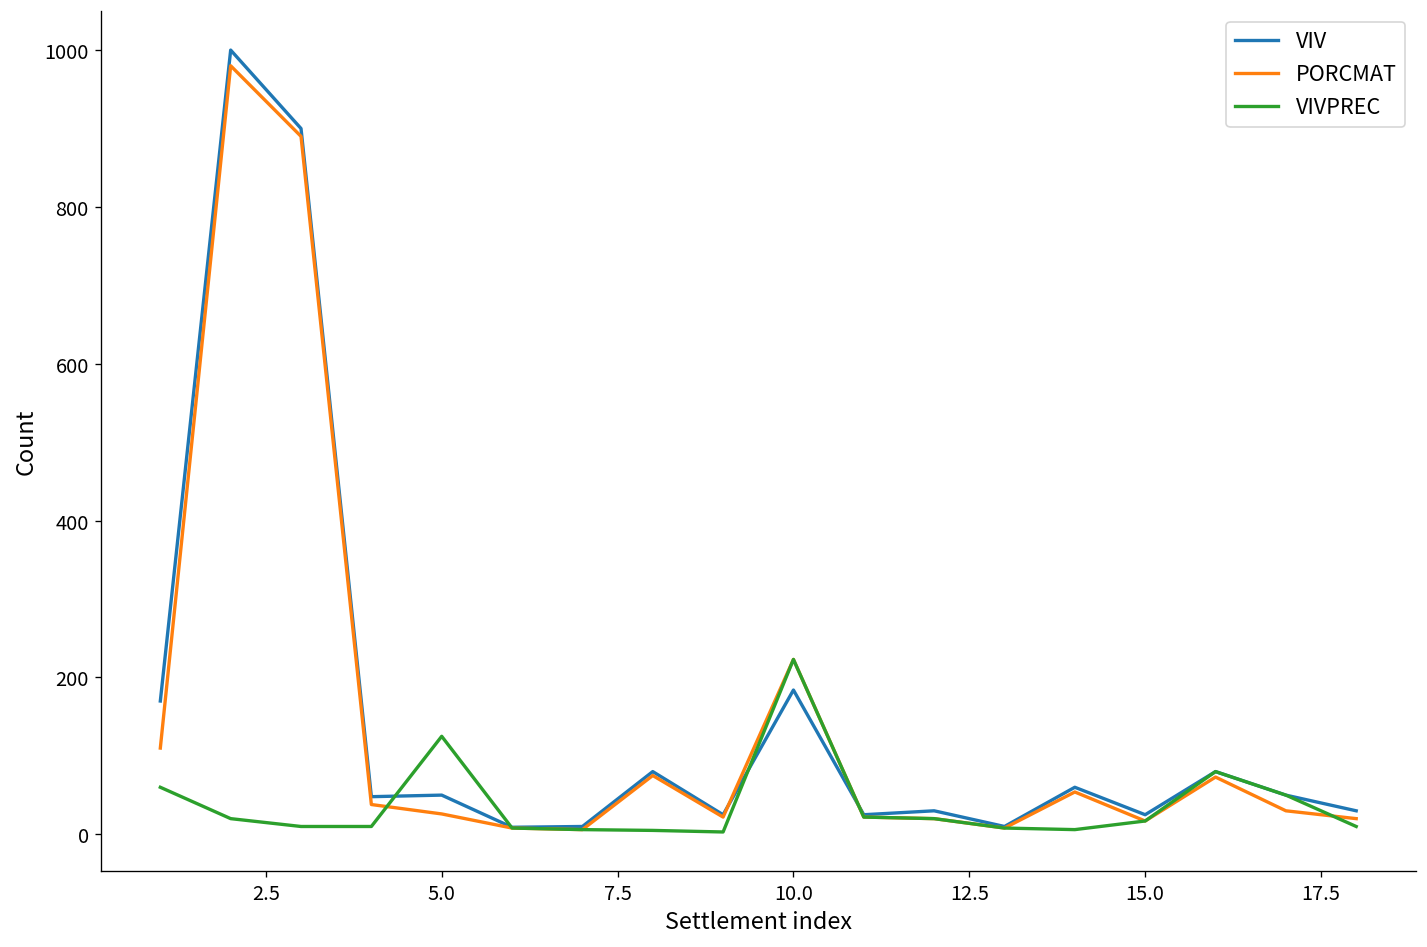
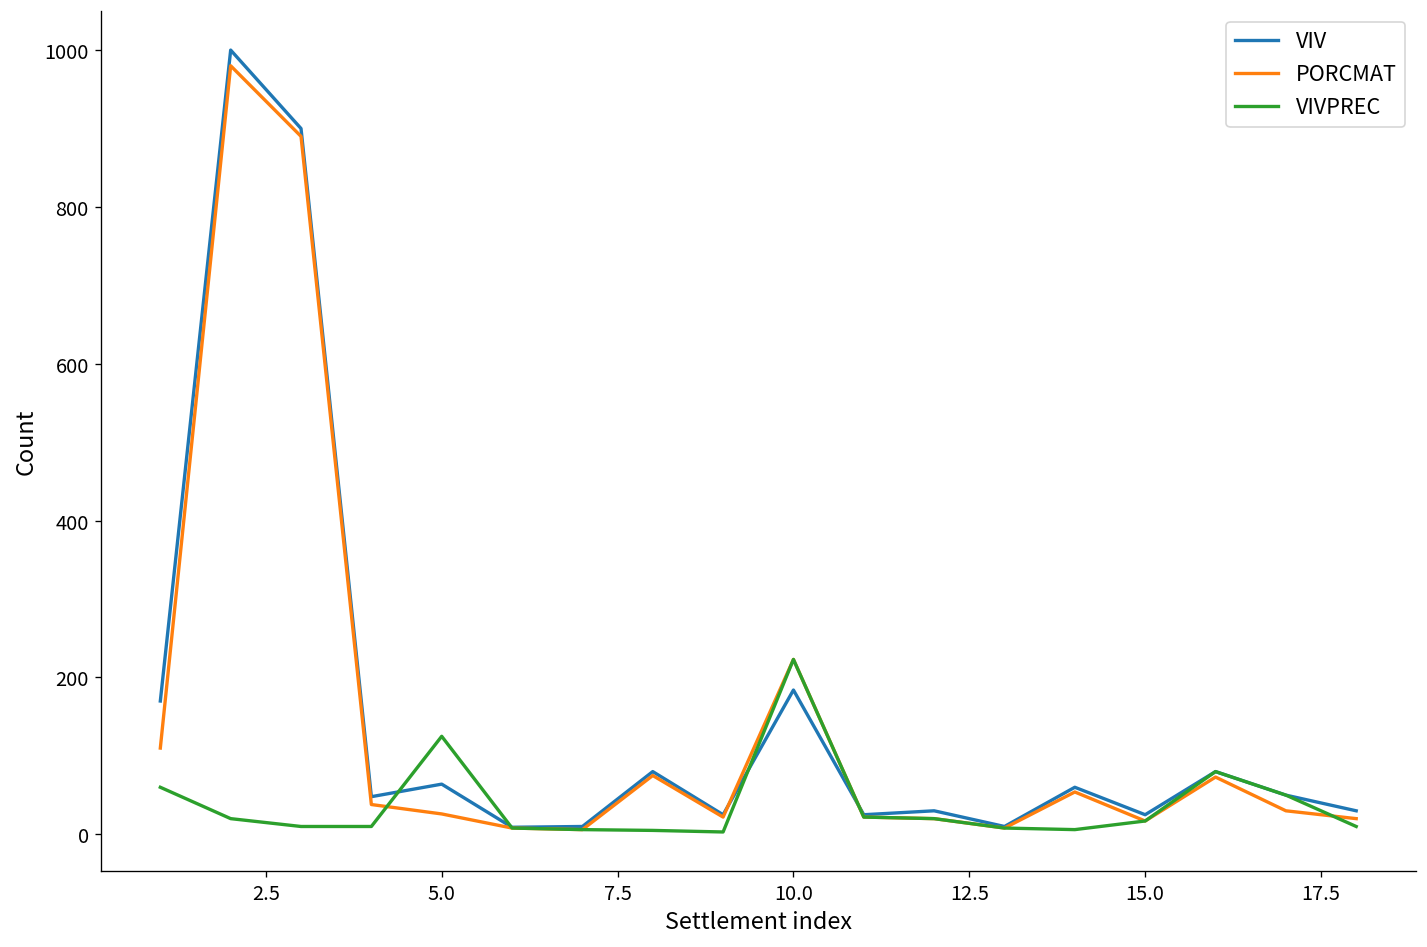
VIV, 5.0: 50 -> 60
